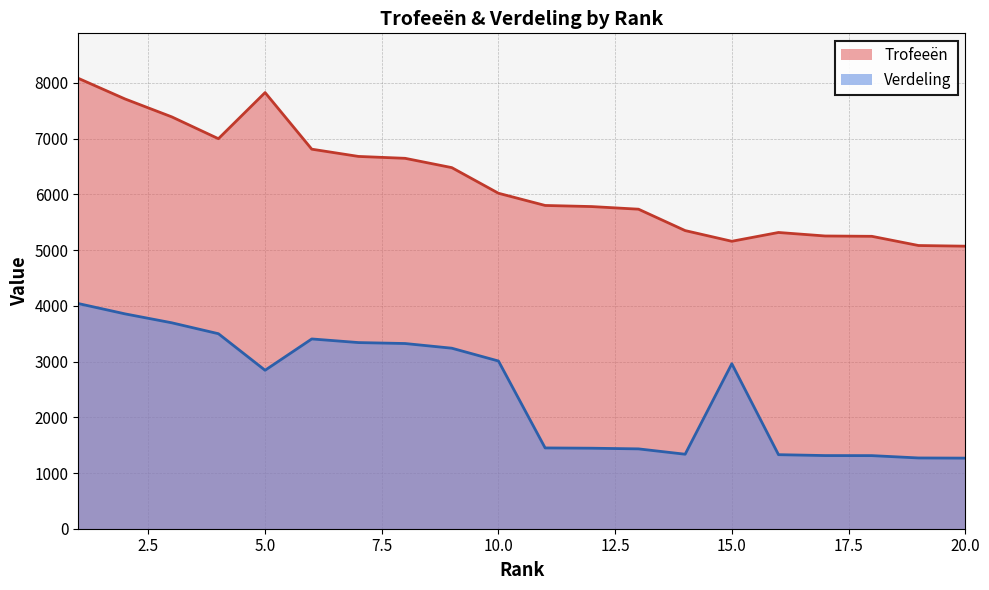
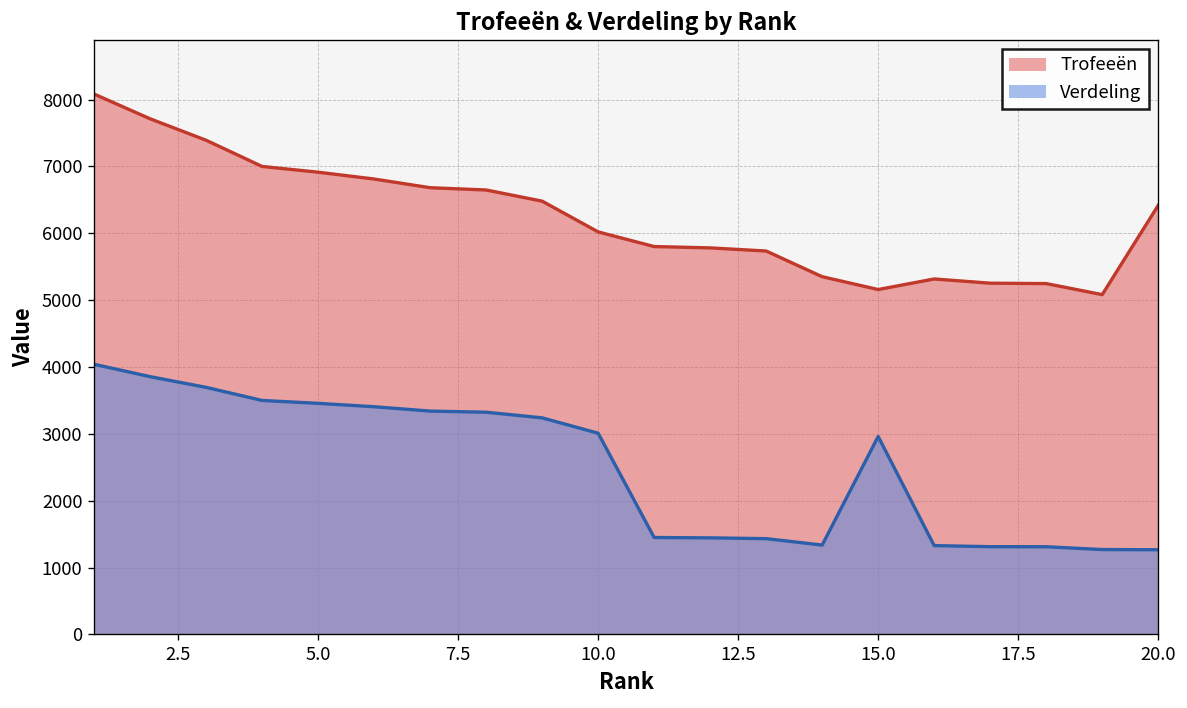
Trofeeën, 5.0: 7800 -> 6900
Verdeling, 5.0: 2800 -> 3500
Trofeeën, 20.0: 5100 -> 6400
